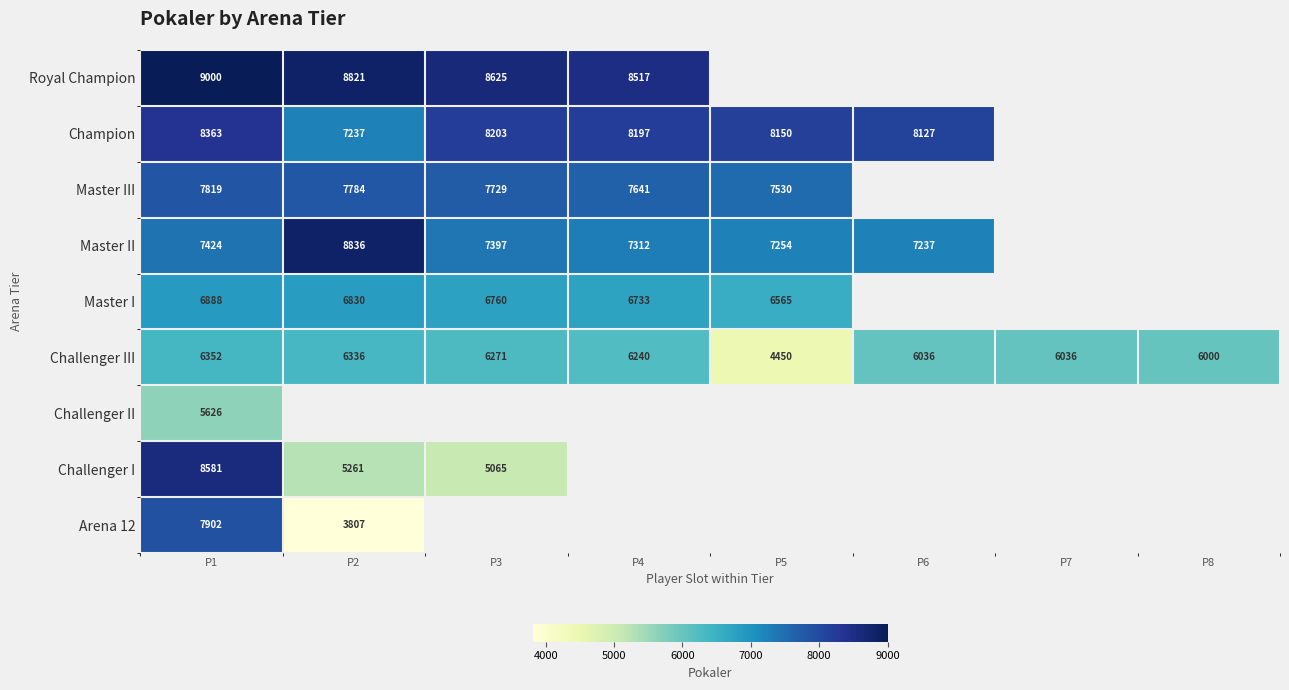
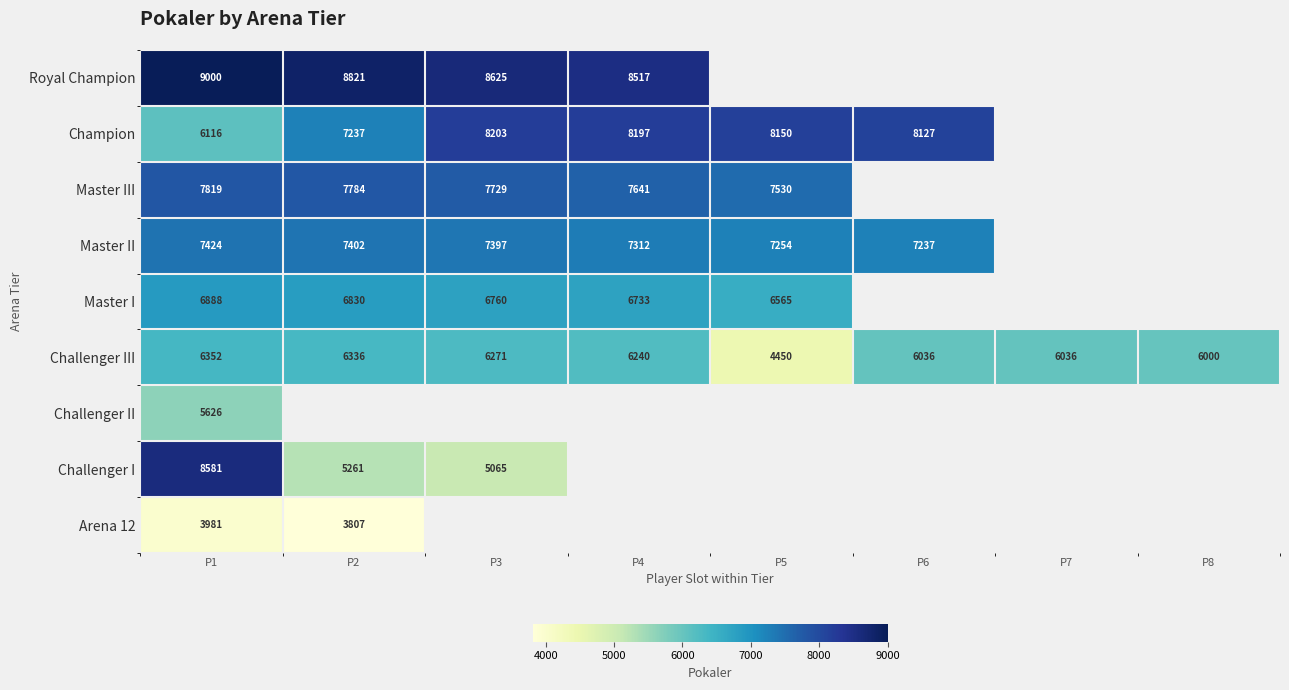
Champion, P1: 8363 -> 6116
Master II, P2: 8836 -> 7402
Arena 12, P1: 7902 -> 3981
